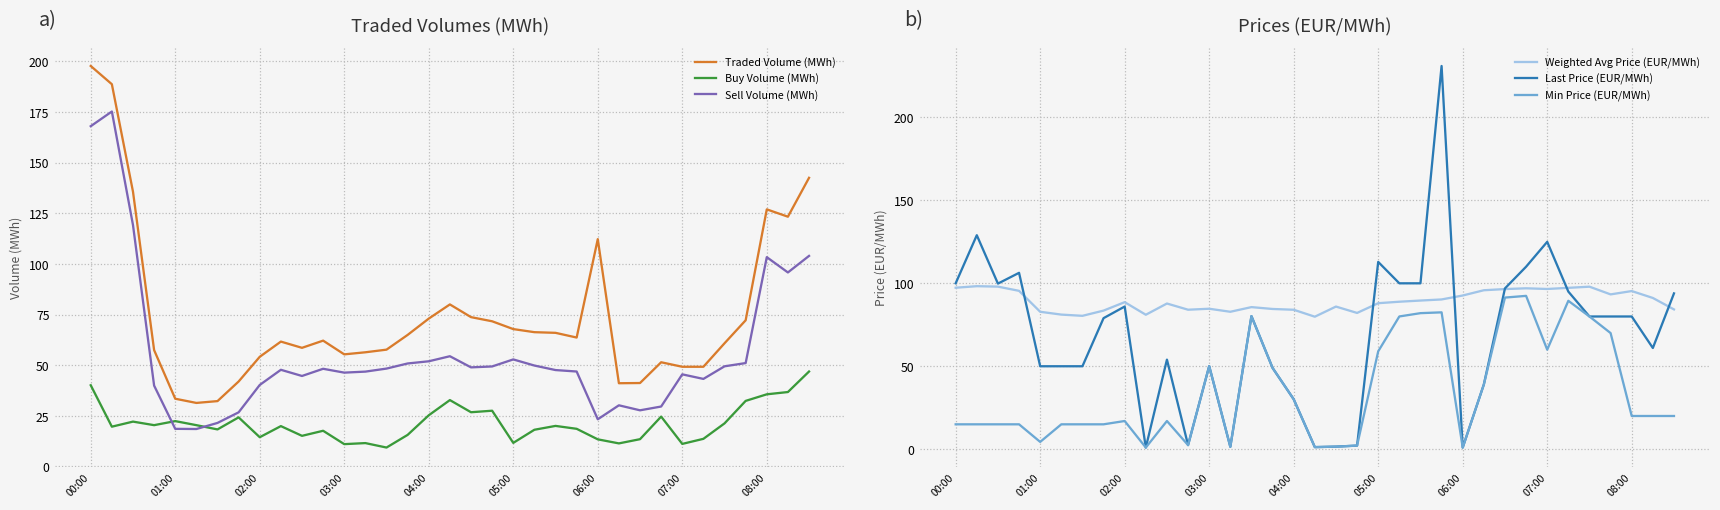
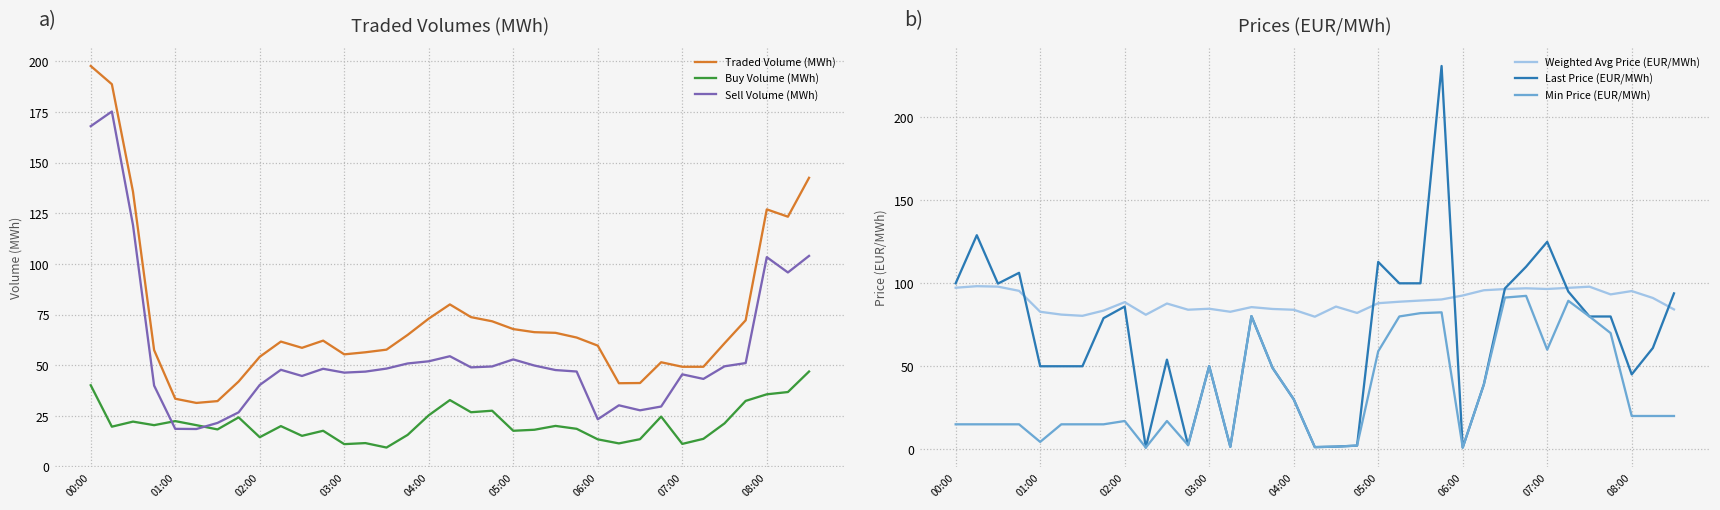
Traded Volumes (MWh), Buy Volume (MWh), 05:00: 12 -> 18
Traded Volumes (MWh), Traded Volume (MWh), 06:00: 112 -> 60
Prices (EUR/MWh), Last Price (EUR/MWh), 08:00: 80 -> 45
